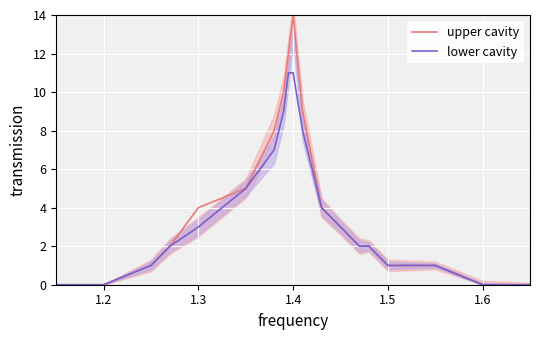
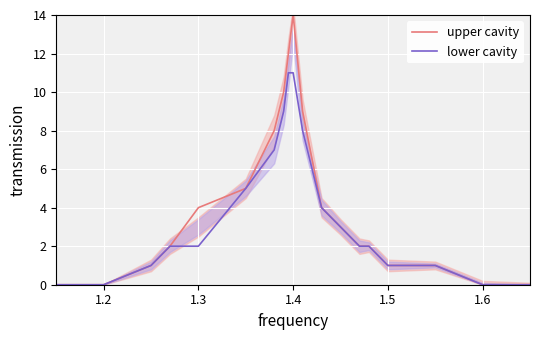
lower cavity, 1.3: 3 -> 2
